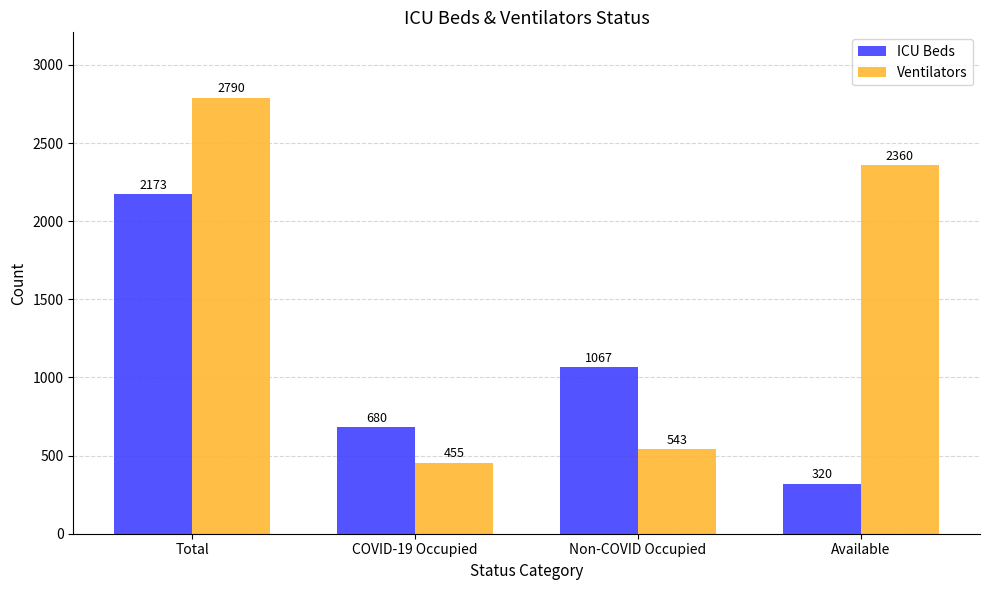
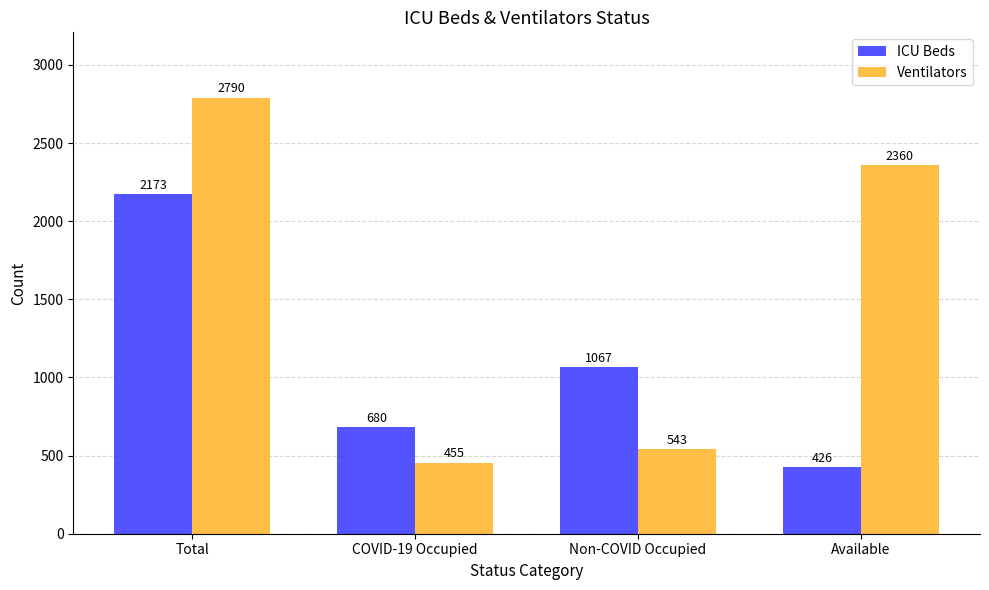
ICU Beds, Available: 320 -> 426
